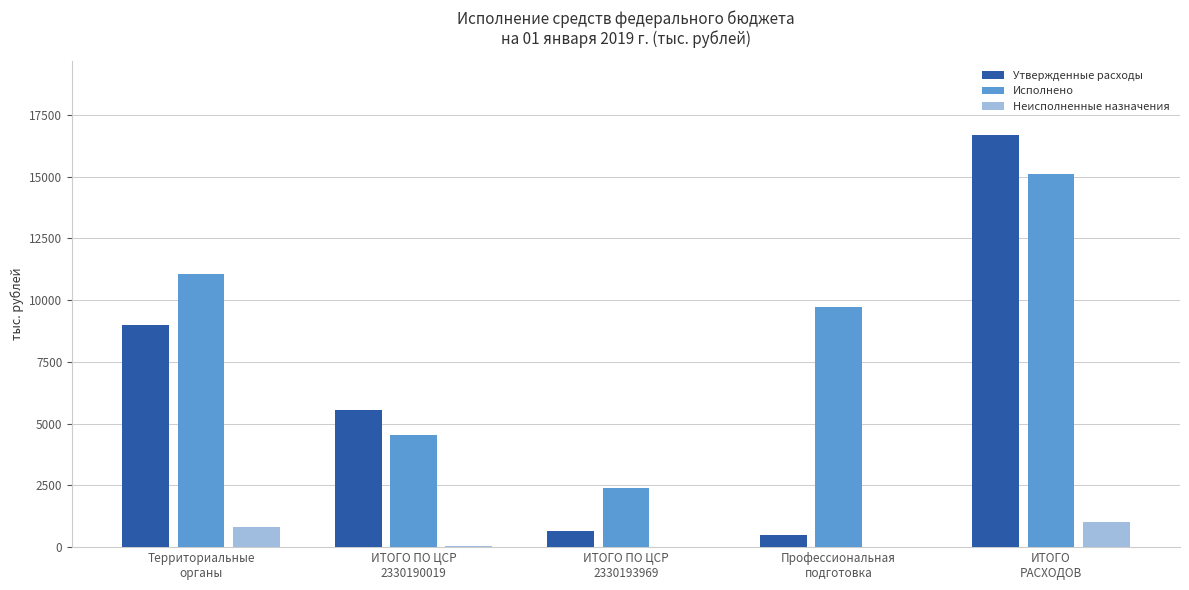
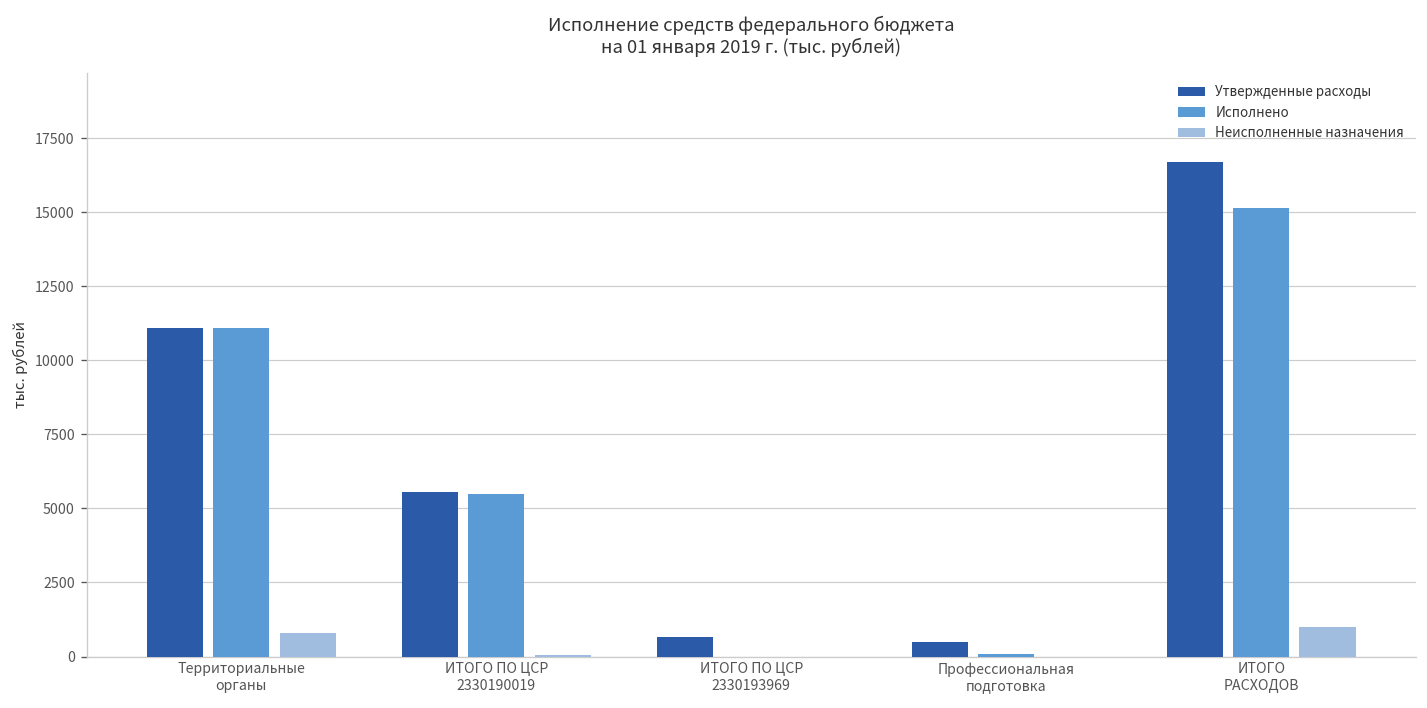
Утвержденные расходы, Территориальные органы: 9000 -> 11100
Исполнено, ИТОГО ПО ЦСР 2330190019: 4600 -> 5500
Исполнено, ИТОГО ПО ЦСР 2330193969: 2400 -> 0
Исполнено, Профессиональная подготовка: 9700 -> 100
